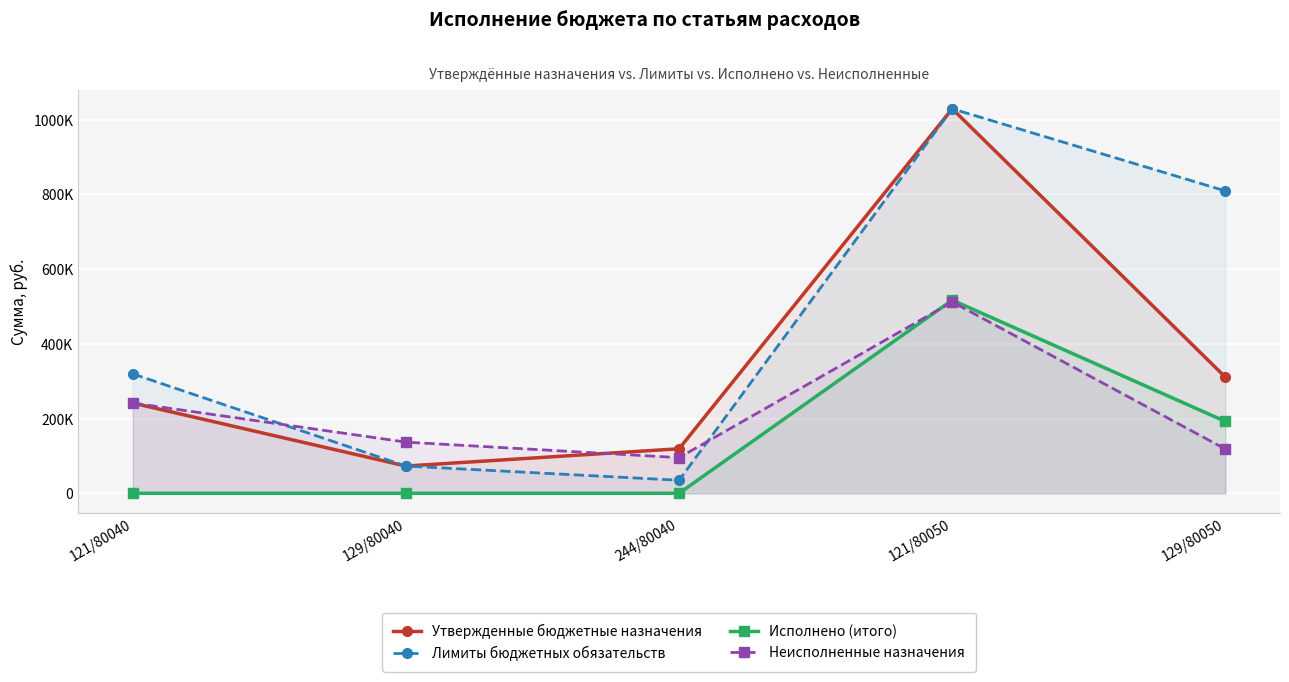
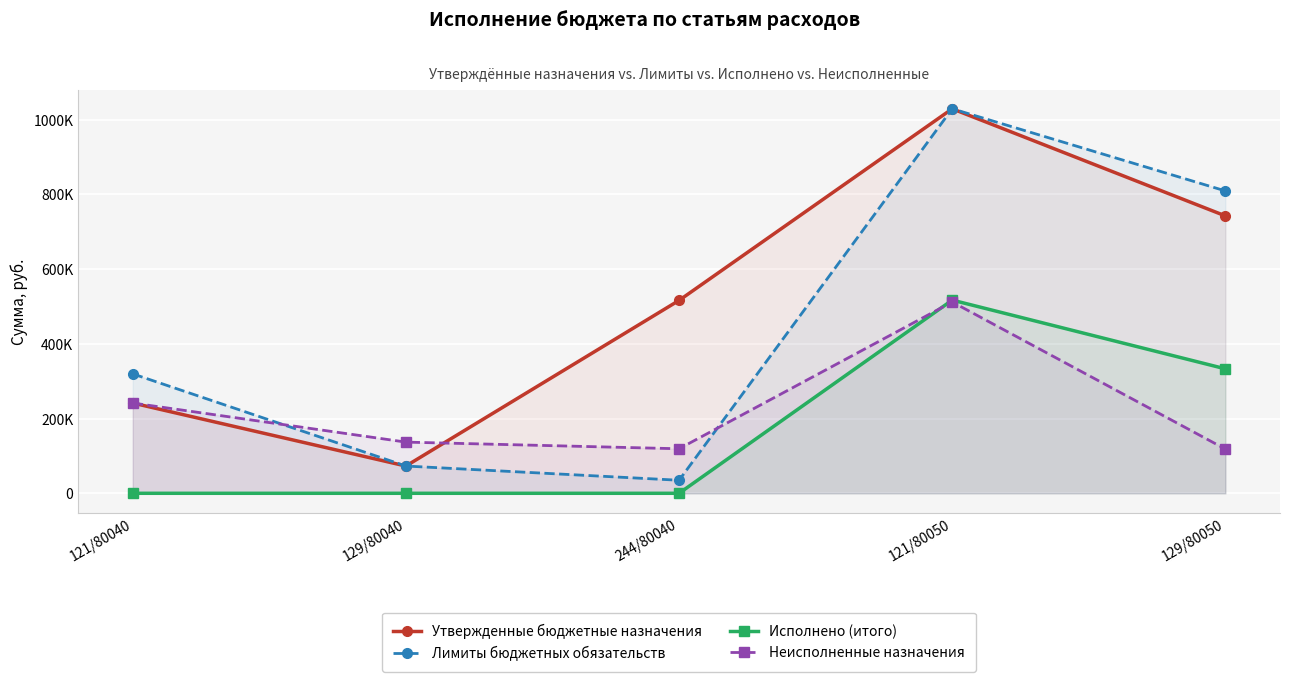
Утвержденные бюджетные назначения, 244/80040: 120000 -> 520000
Неисполненные назначения, 244/80040: 100000 -> 120000
Утвержденные бюджетные назначения, 129/80050: 310000 -> 740000
Исполнено (итого), 129/80050: 190000 -> 330000
